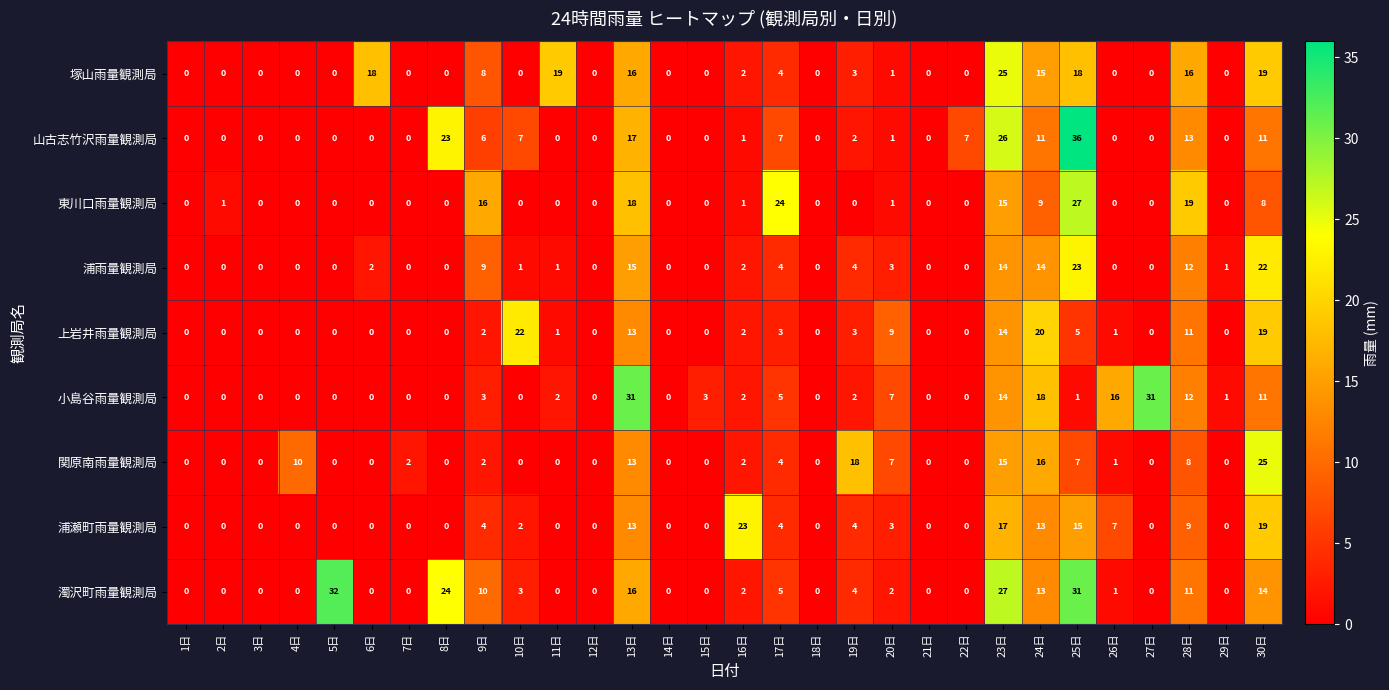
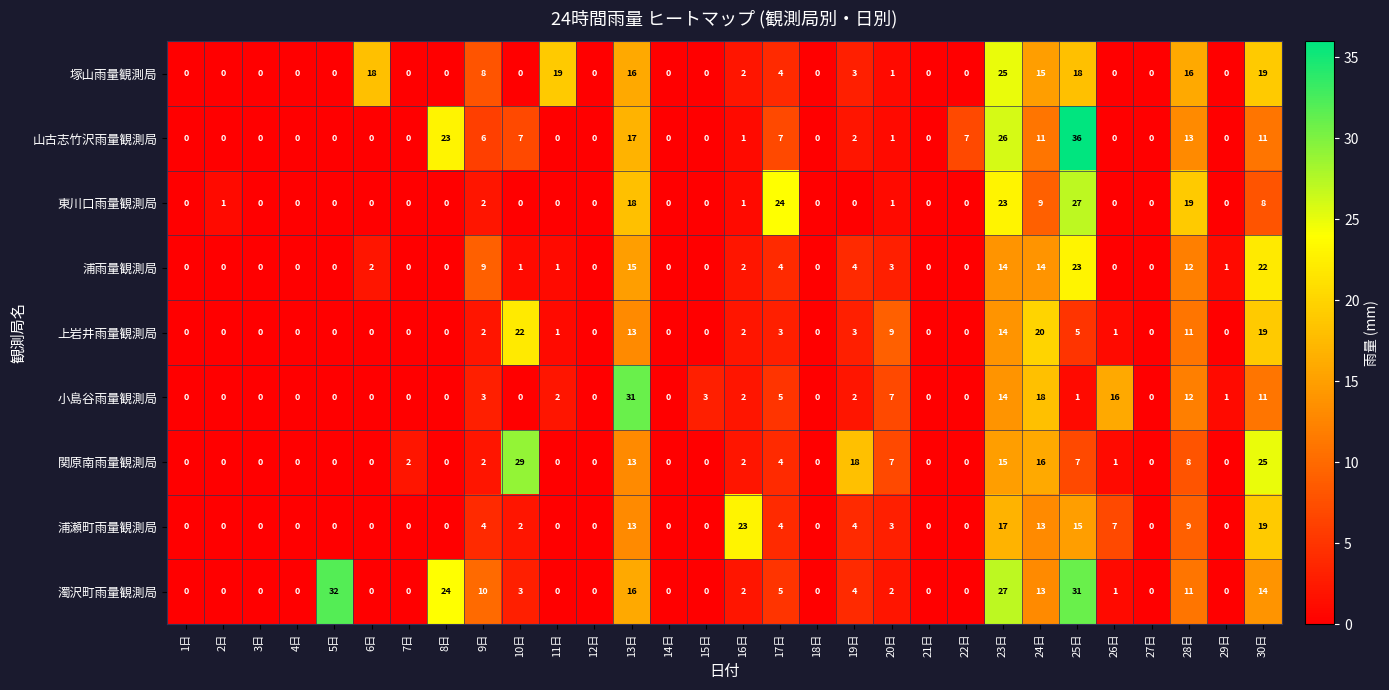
東川口雨量観測局, 9日: 16 -> 2
東川口雨量観測局, 23日: 15 -> 23
小島谷雨量観測局, 27日: 31 -> 0
関原南雨量観測局, 4日: 10 -> 0
関原南雨量観測局, 10日: 0 -> 29
